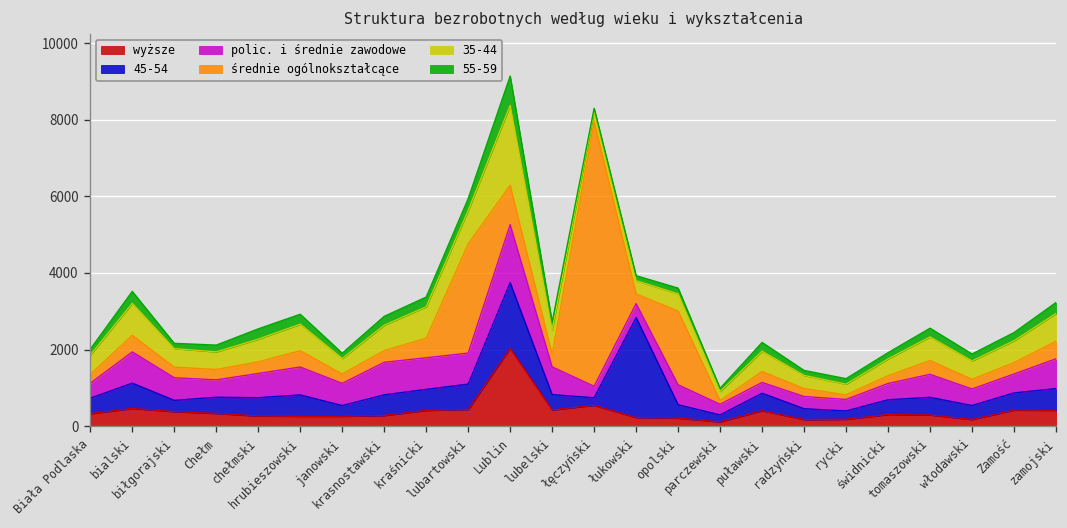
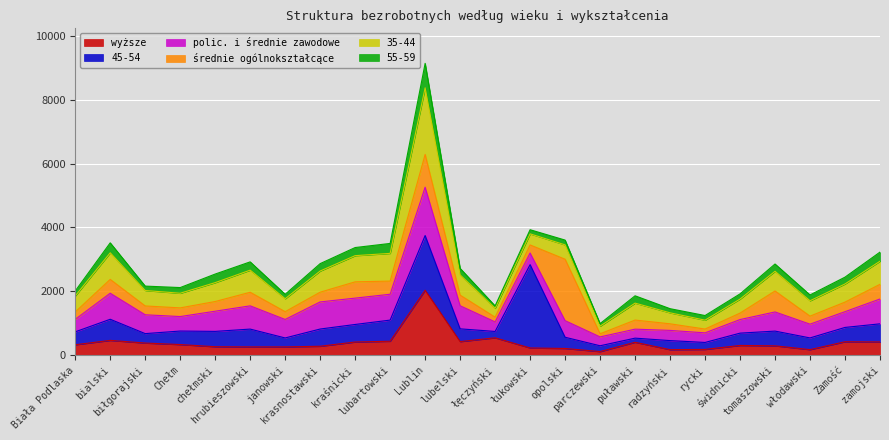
średnie ogólnokształcące, lubartowski: 2900 -> 400
średnie ogólnokształcące, łęczyński: 6900 -> 100
45-54, puławski: 500 -> 100
średnie ogólnokształcące, tomaszowski: 400 -> 700
